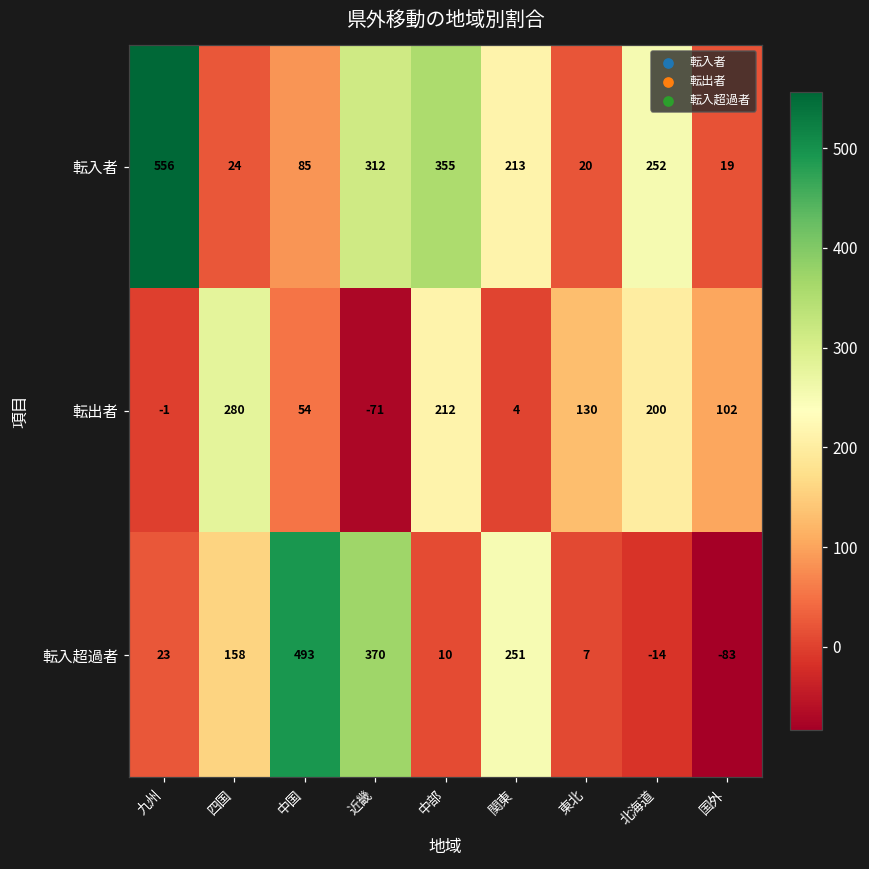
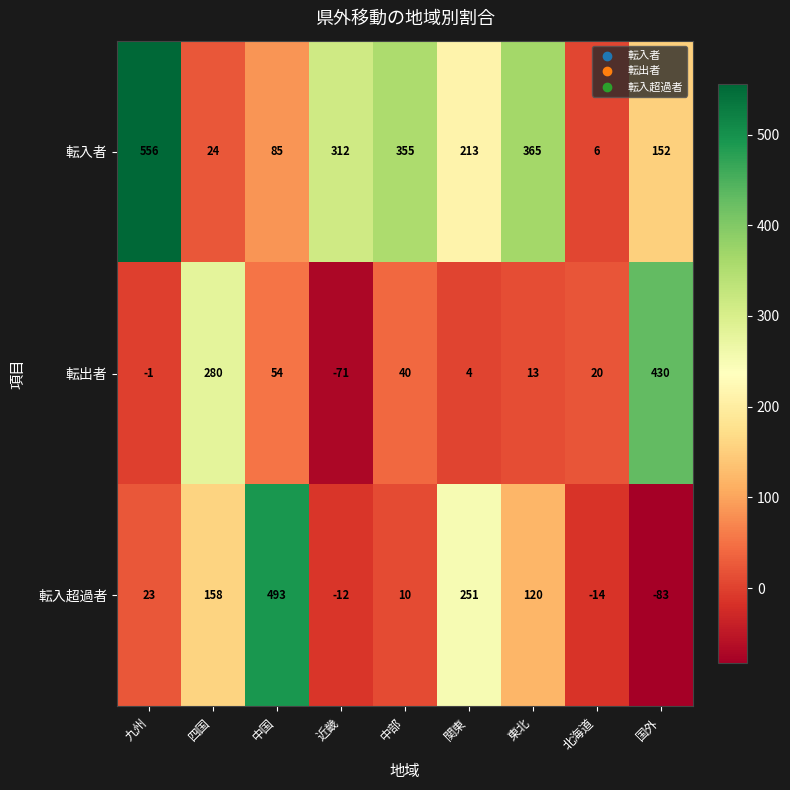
転入者, 東北: 20 -> 365
転入者, 北海道: 252 -> 6
転入者, 国外: 19 -> 152
転出者, 中部: 212 -> 40
転出者, 東北: 130 -> 13
転出者, 北海道: 200 -> 20
転出者, 国外: 102 -> 430
転入超過者, 近畿: 370 -> -12
転入超過者, 東北: 7 -> 120
